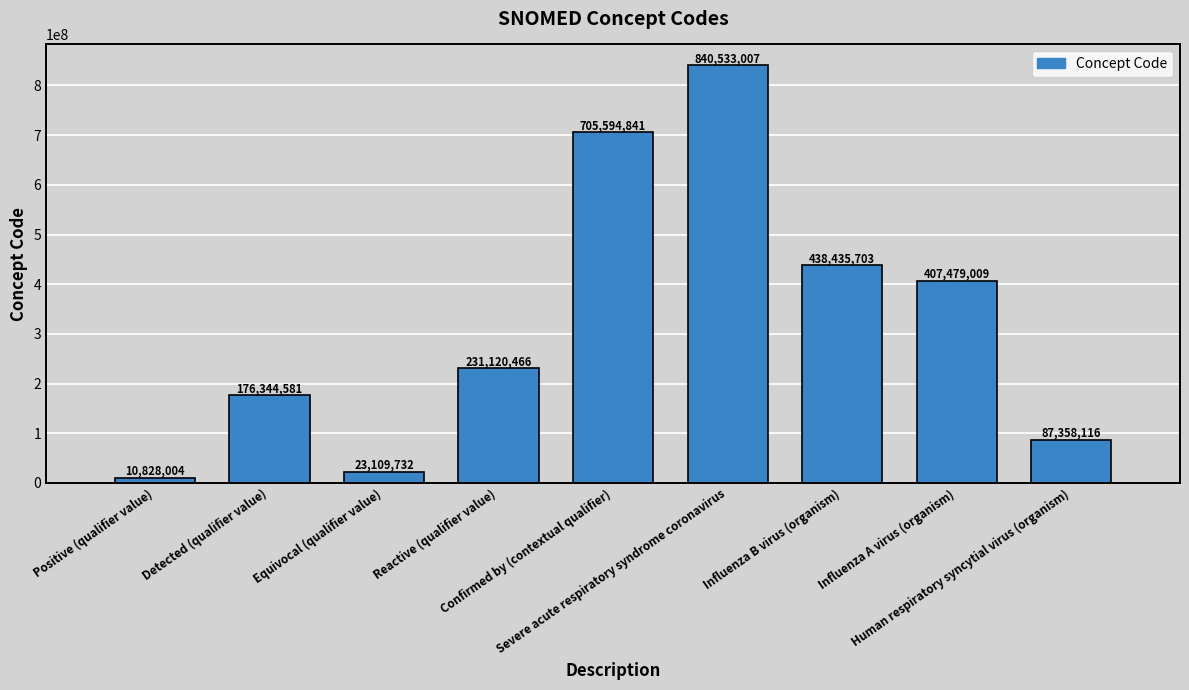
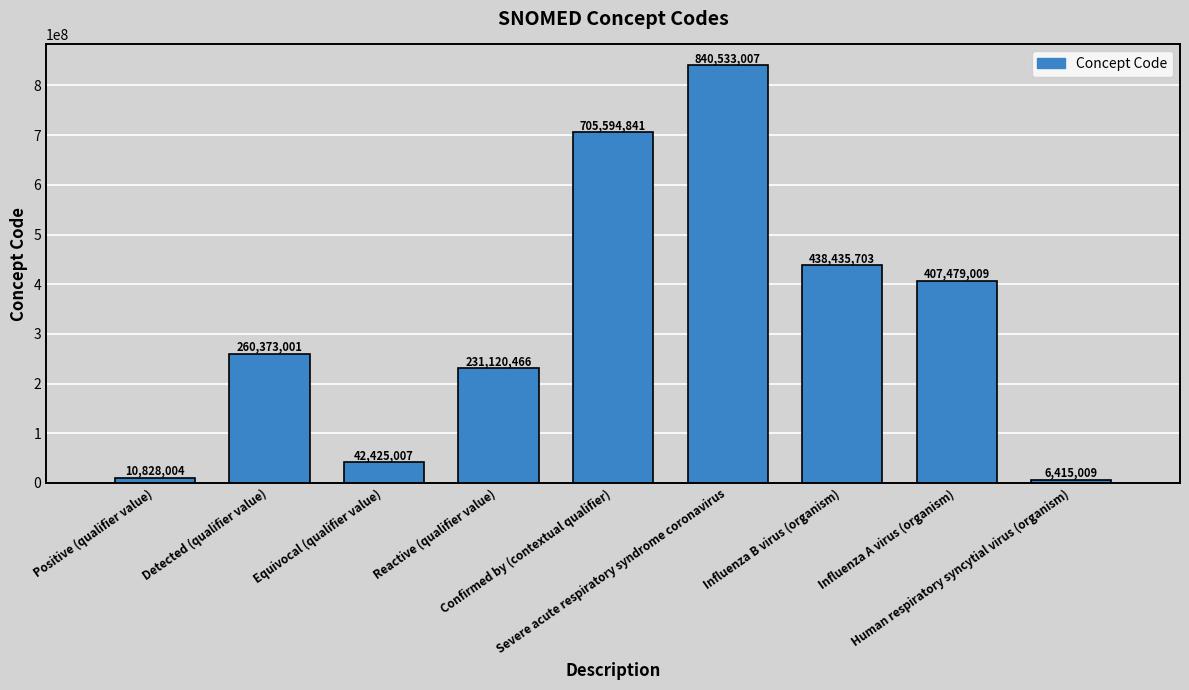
Detected (qualifier value): 176,344,581 -> 260,373,001
Equivocal (qualifier value): 23,109,732 -> 42,425,007
Human respiratory syncytial virus (organism): 87,358,116 -> 6,415,009
